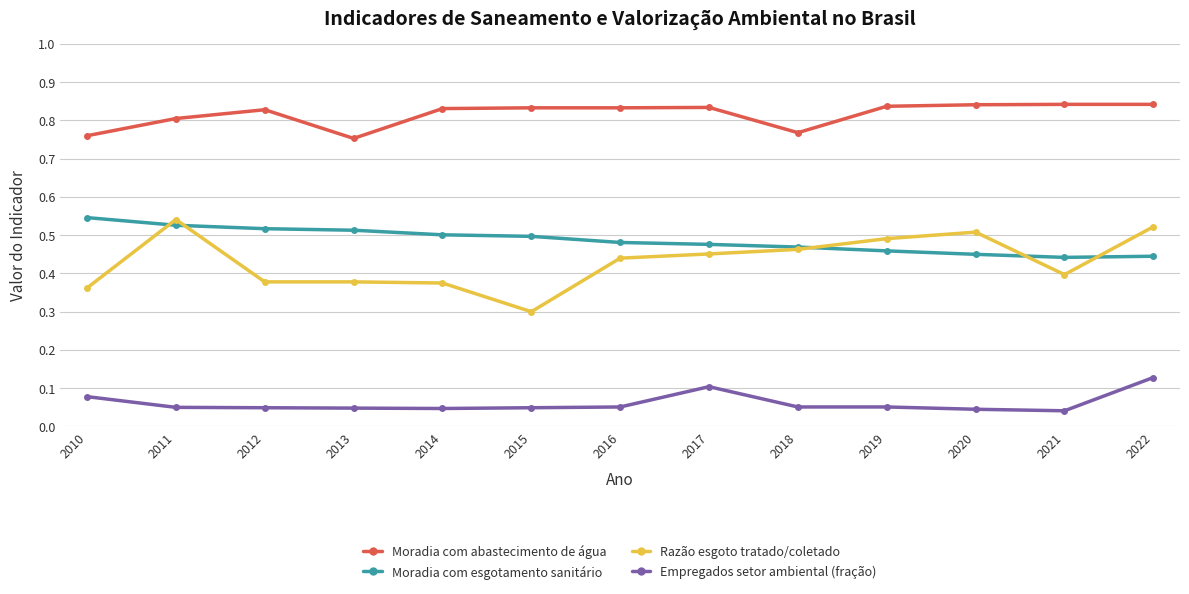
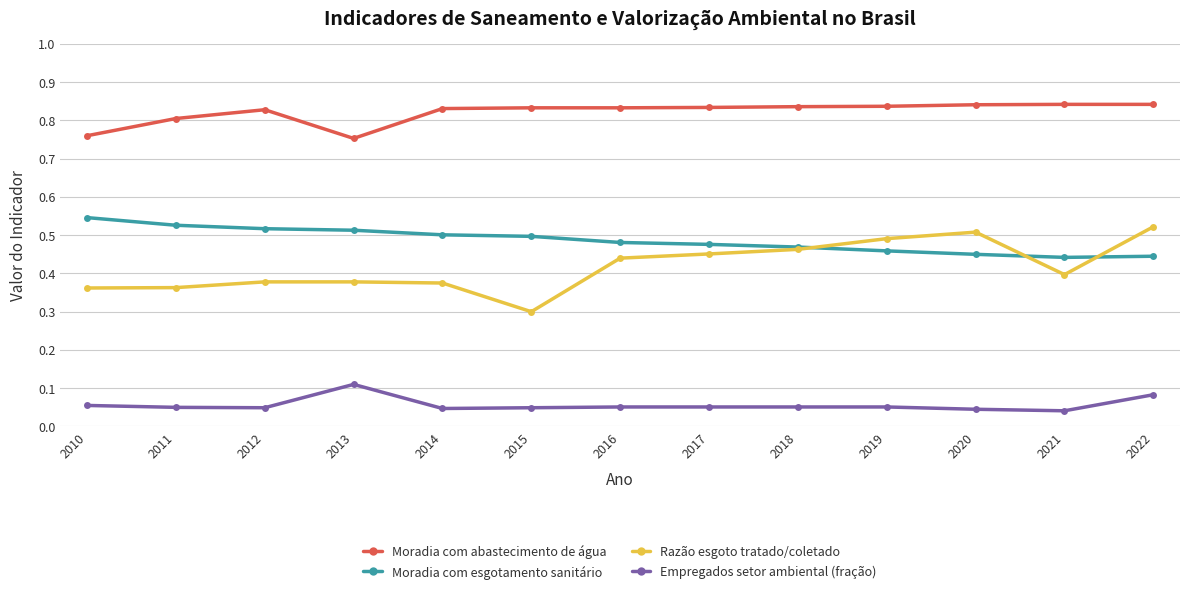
Empregados setor ambiental (fração), 2010: 0.08 -> 0.06
Razão esgoto tratado/coletado, 2011: 0.54 -> 0.36
Empregados setor ambiental (fração), 2013: 0.05 -> 0.11
Empregados setor ambiental (fração), 2017: 0.10 -> 0.05
Moradia com abastecimento de água, 2018: 0.77 -> 0.84
Empregados setor ambiental (fração), 2022: 0.13 -> 0.08
